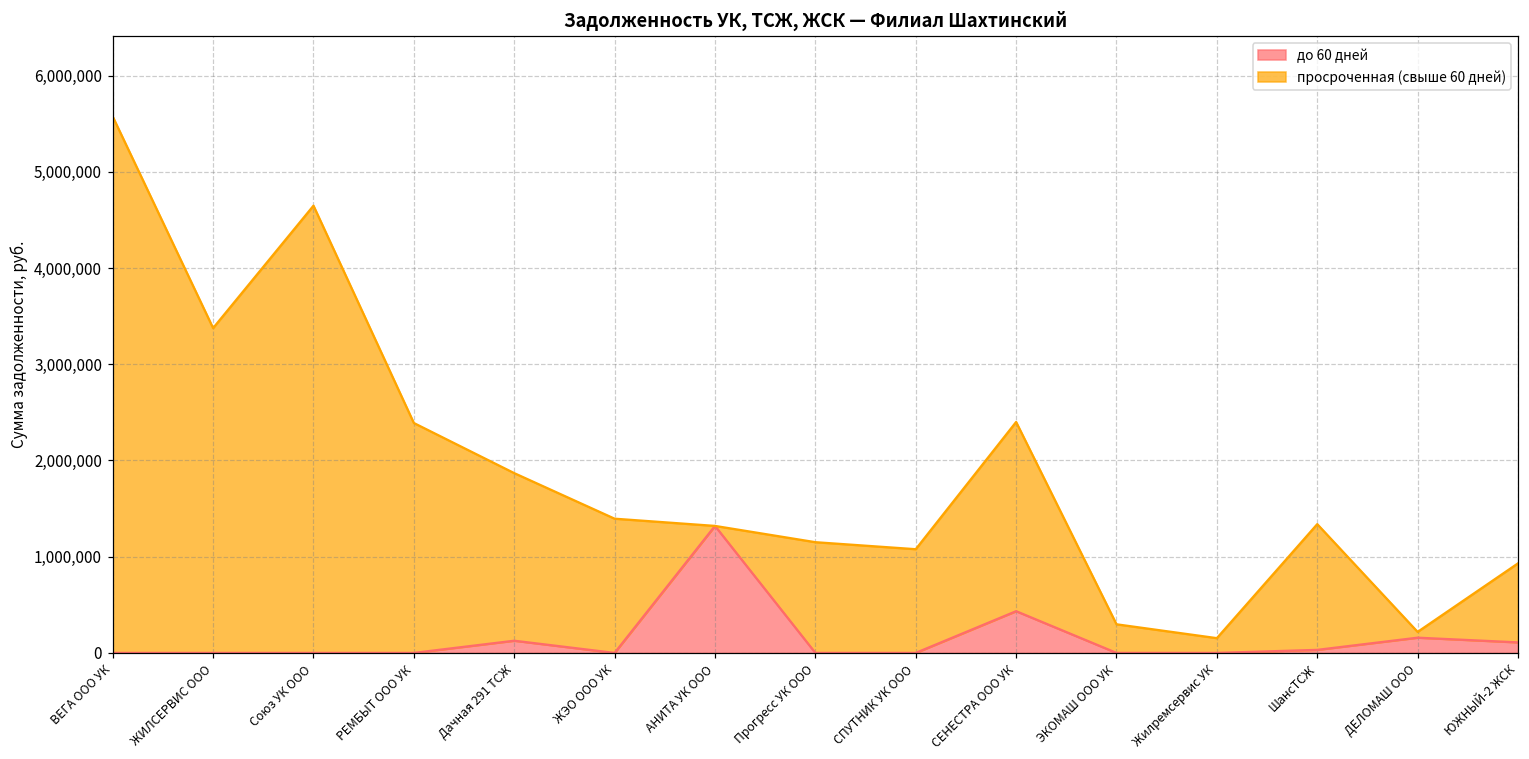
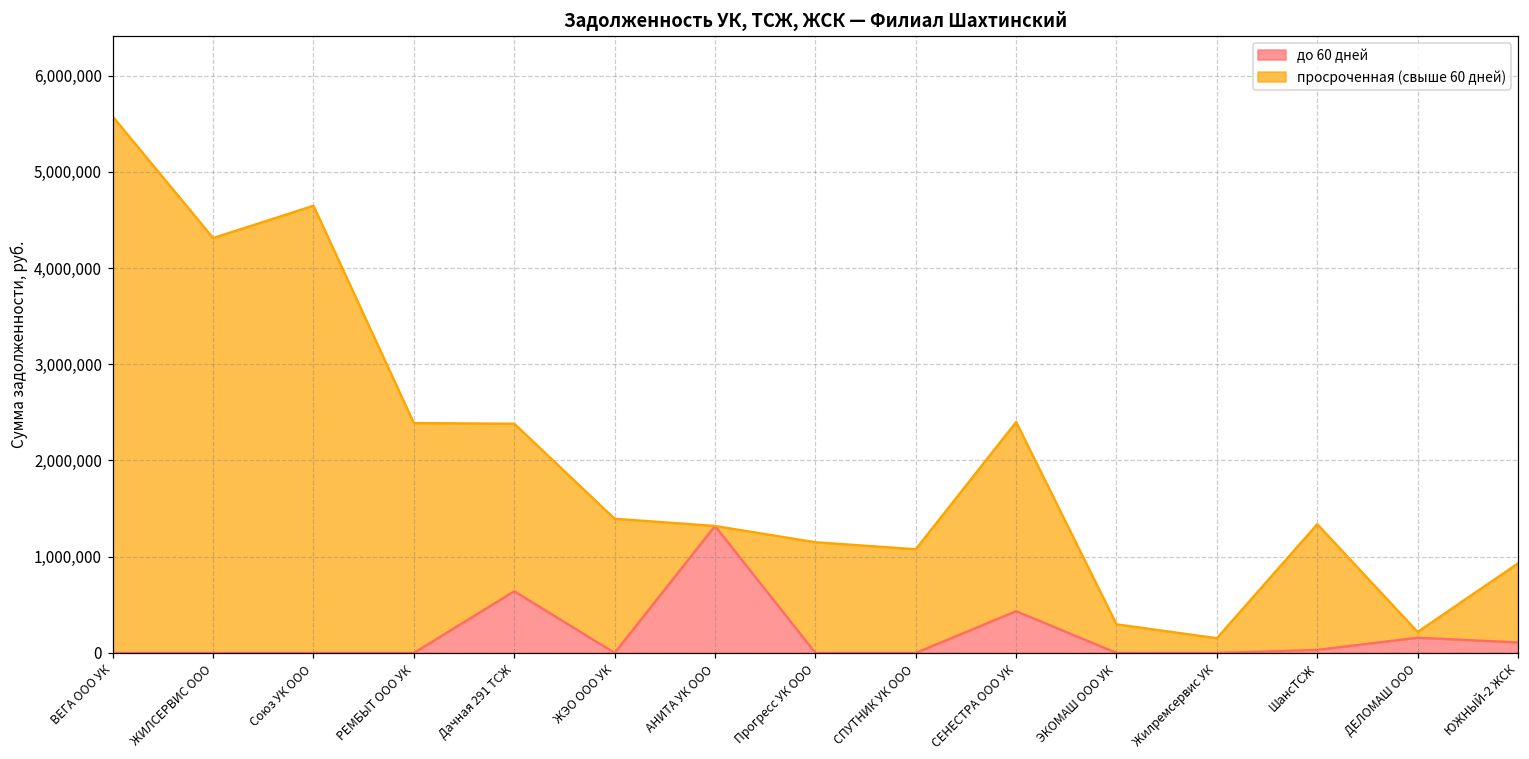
просроченная (свыше 60 дней), ЖИЛСЕРВИС ООО: 3,400,000 -> 4,300,000
до 60 дней, Дачная 291 ТСЖ: 100,000 -> 600,000
